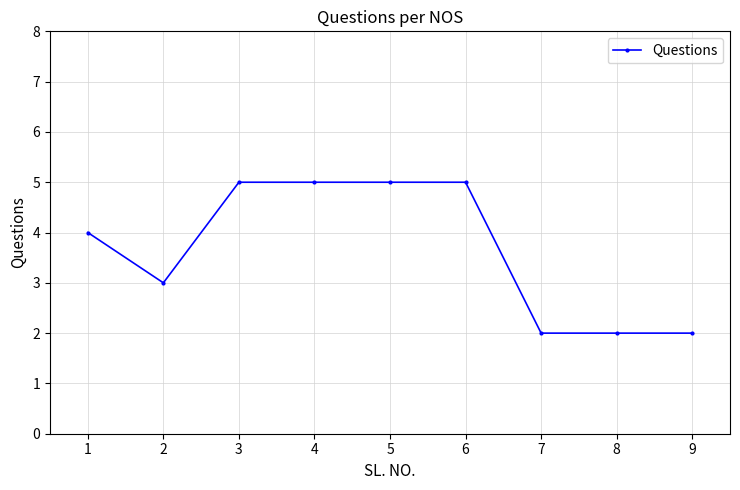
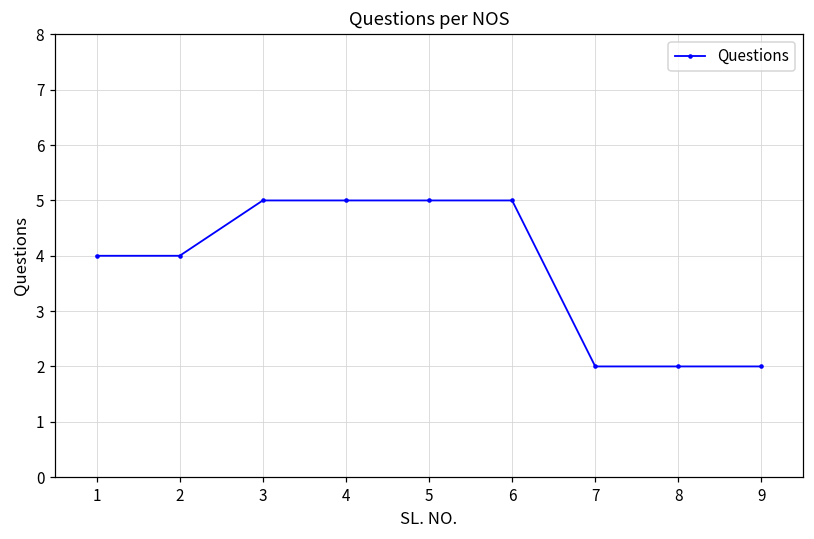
2: 3 -> 4
